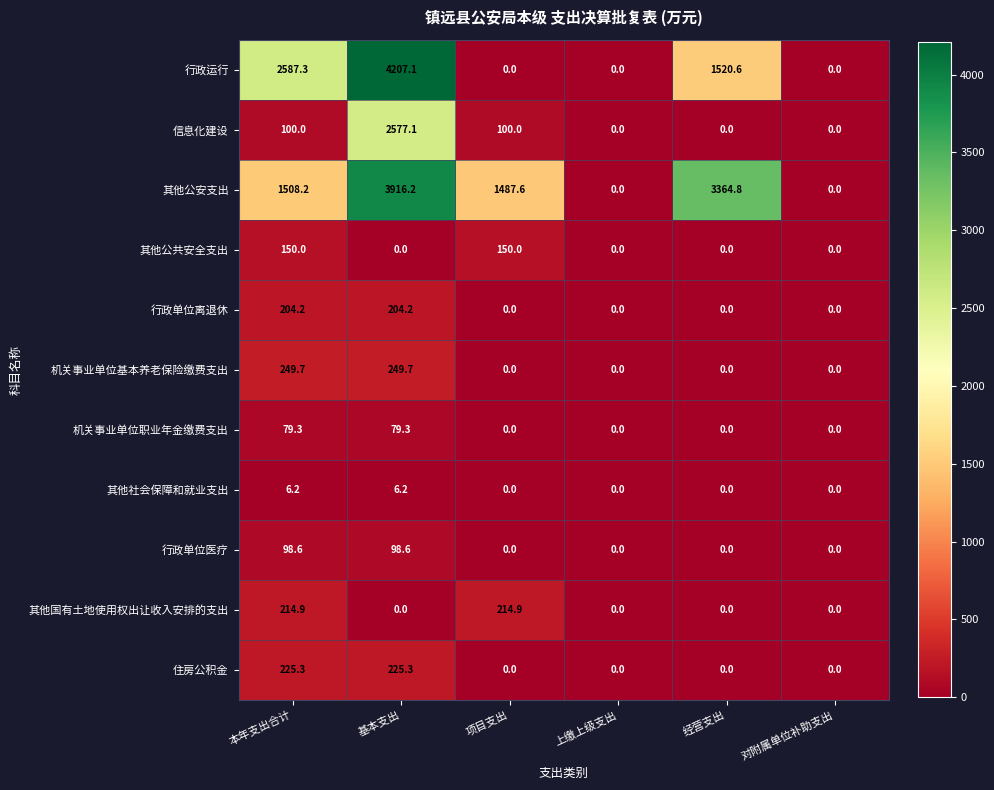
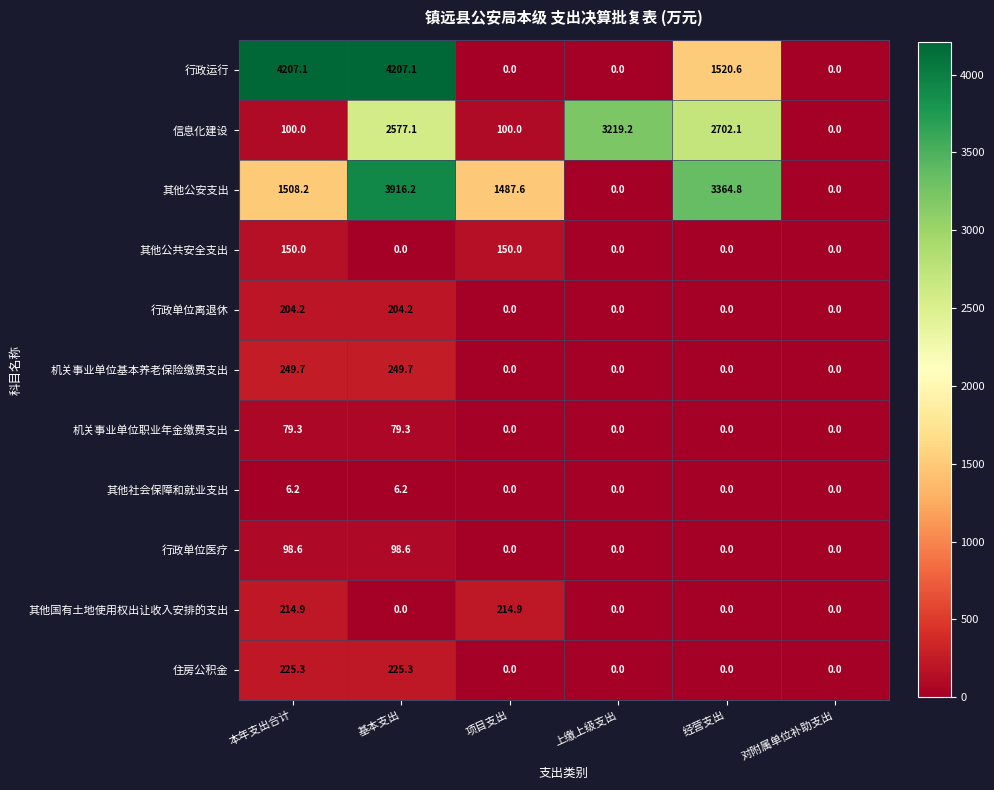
行政运行, 本年支出合计: 2587.3 -> 4207.1
信息化建设, 上缴上级支出: 0.0 -> 3219.2
信息化建设, 经营支出: 0.0 -> 2702.1
